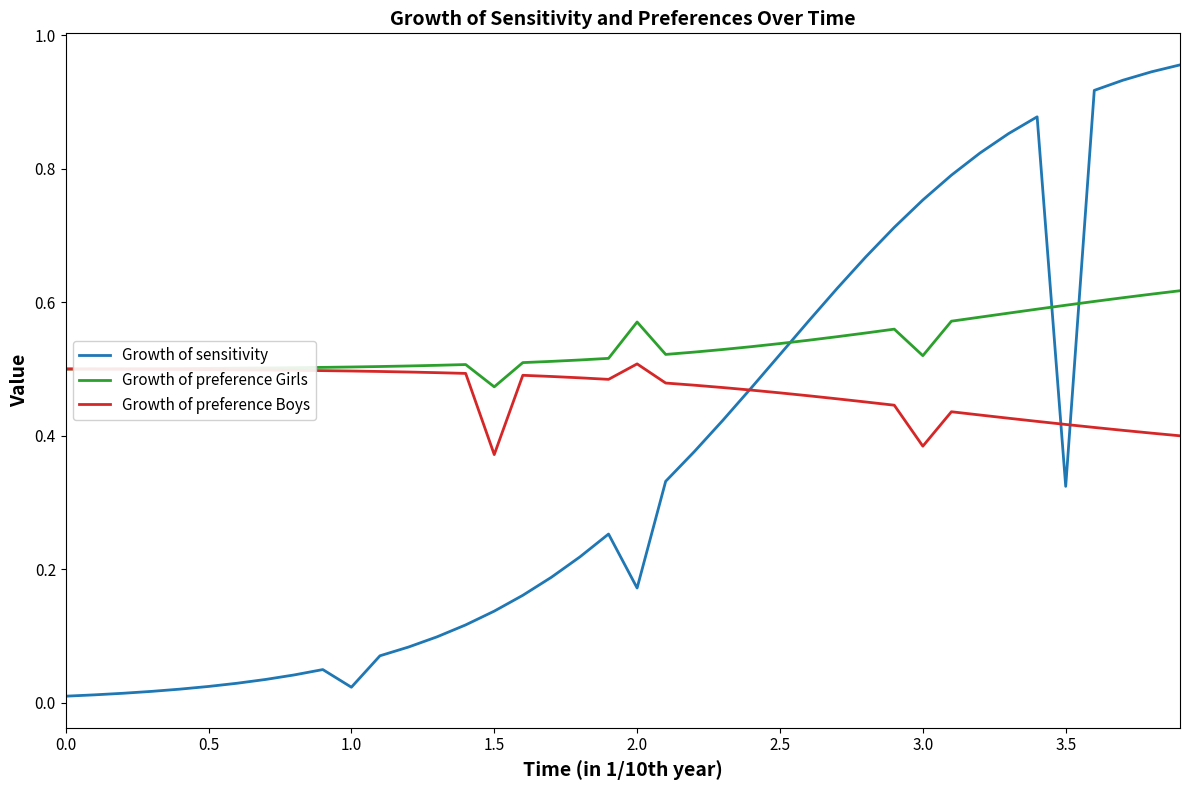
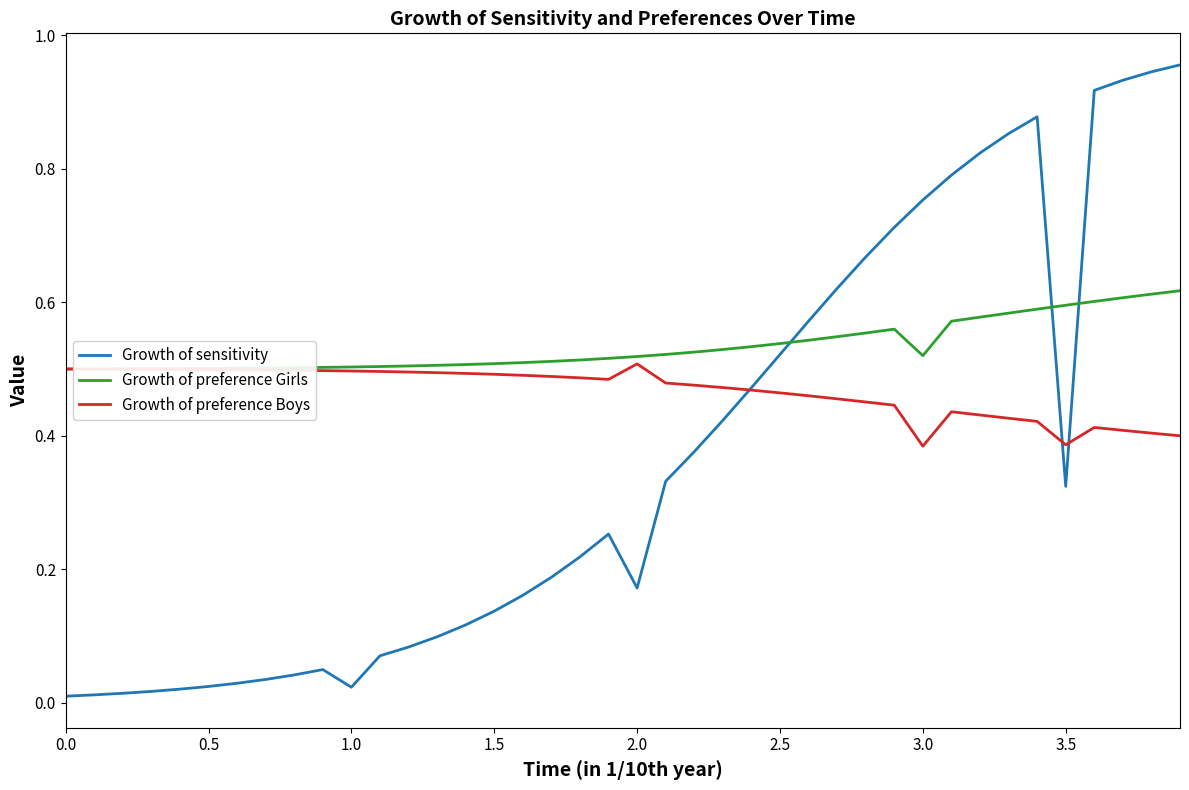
Growth of preference Girls, 1.5: 0.47 -> 0.51
Growth of preference Boys, 1.5: 0.37 -> 0.49
Growth of preference Girls, 2.0: 0.57 -> 0.52
Growth of preference Boys, 3.5: 0.42 -> 0.39
